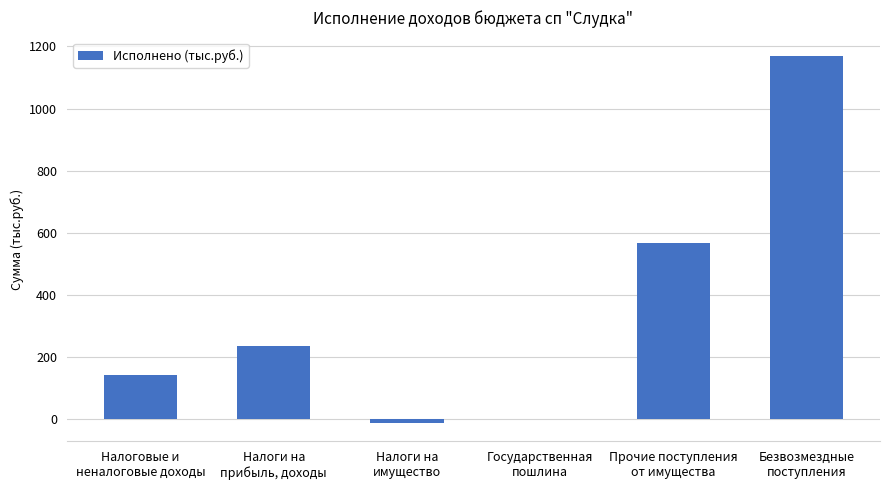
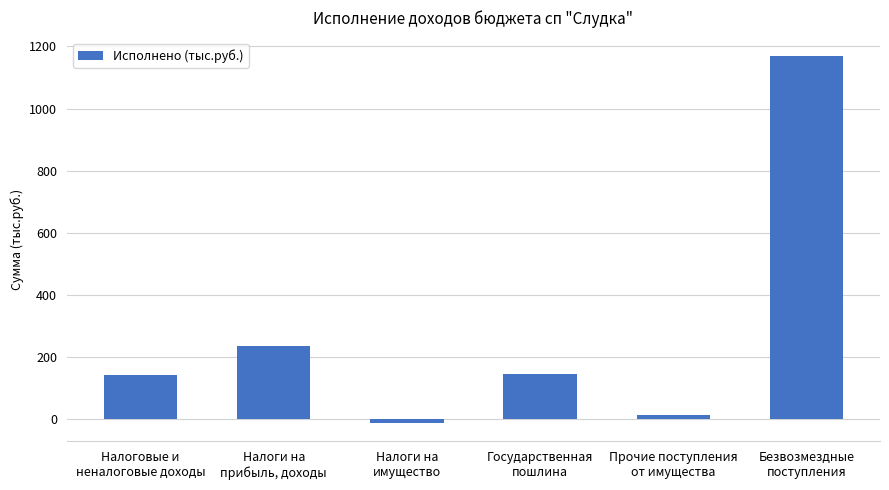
Государственная пошлина: 0 -> 150
Прочие поступления от имущества: 570 -> 10
